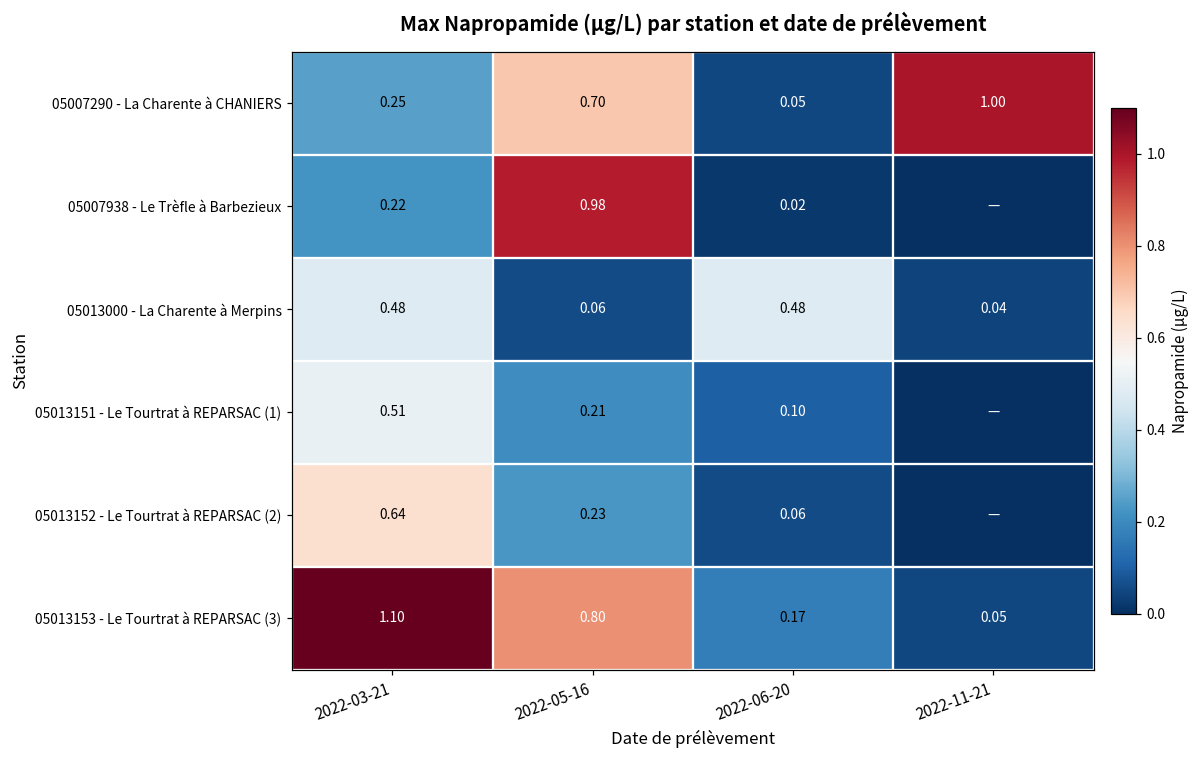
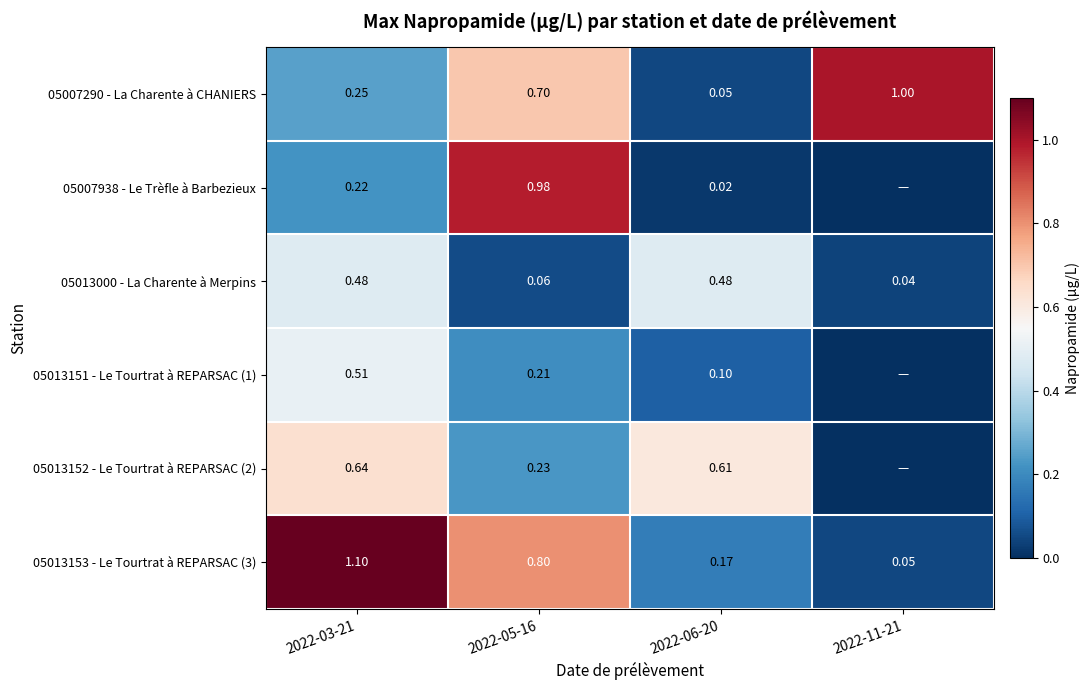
05013152 - Le Tourtrat à REPARSAC (2), 2022-06-20: 0.06 -> 0.61
